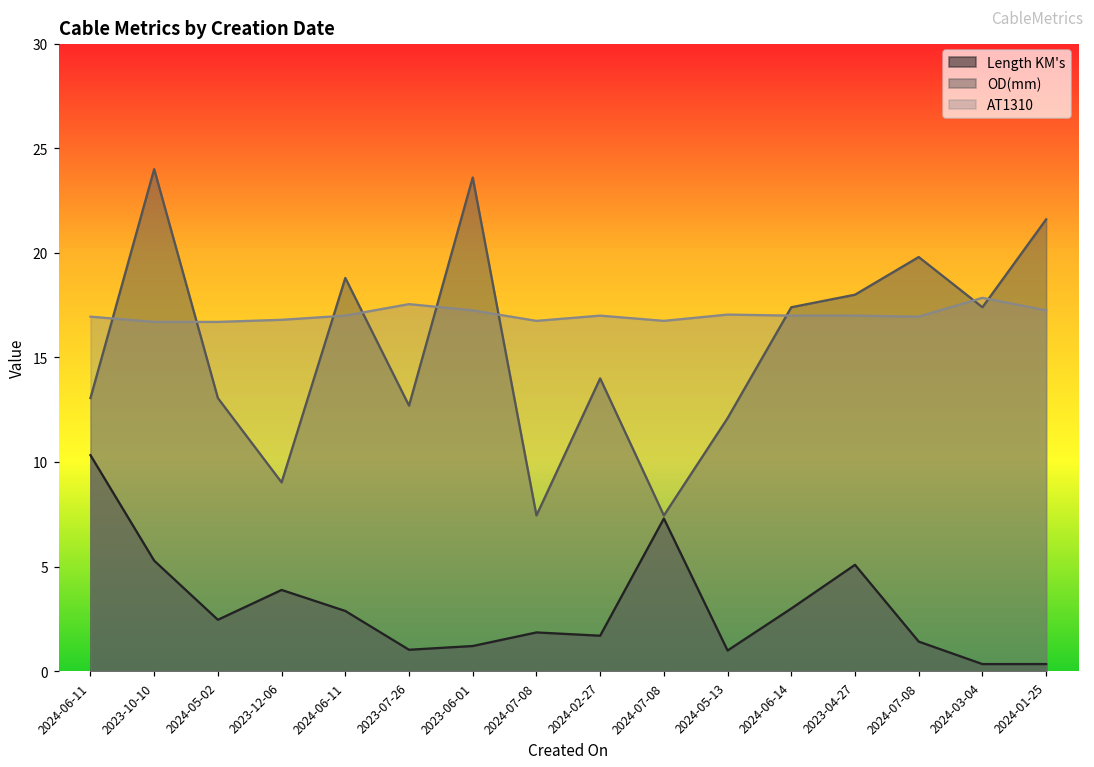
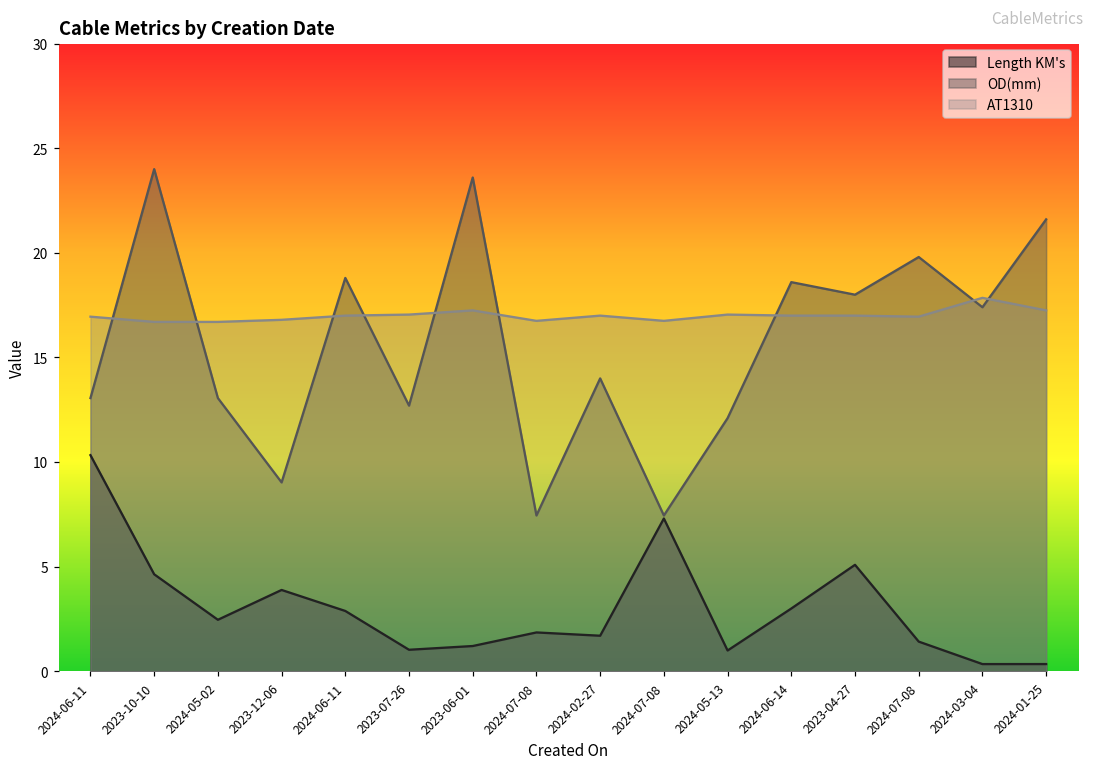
Length KM's, 2023-10-10: 5.3 -> 4.6
AT1310, 2023-07-26: 17.5 -> 17.1
OD(mm), 2024-06-14: 17.4 -> 18.6
